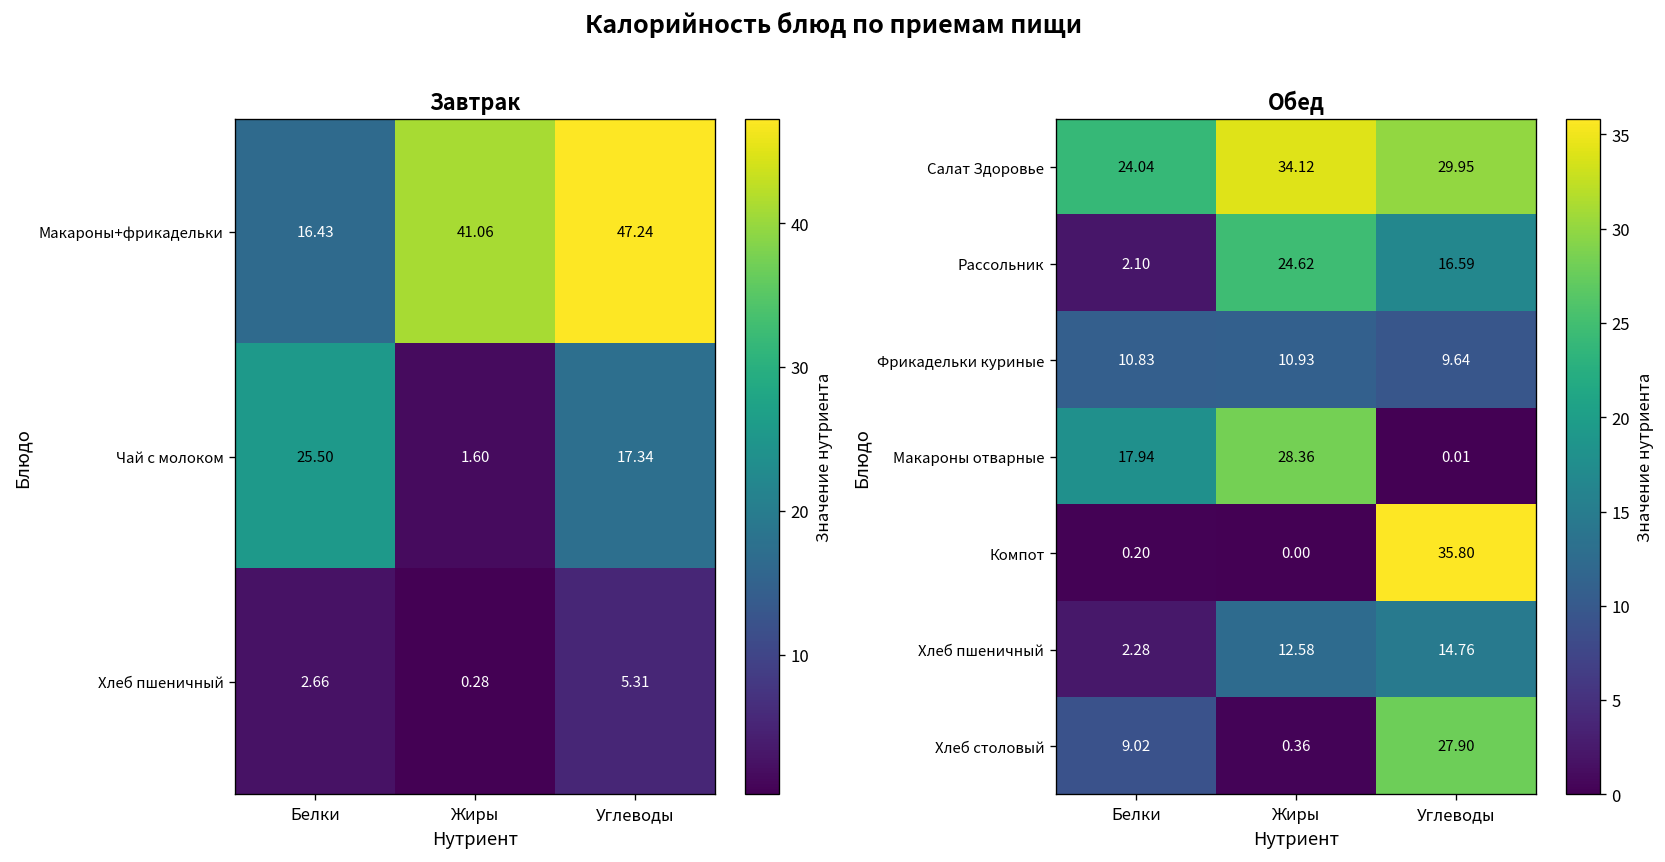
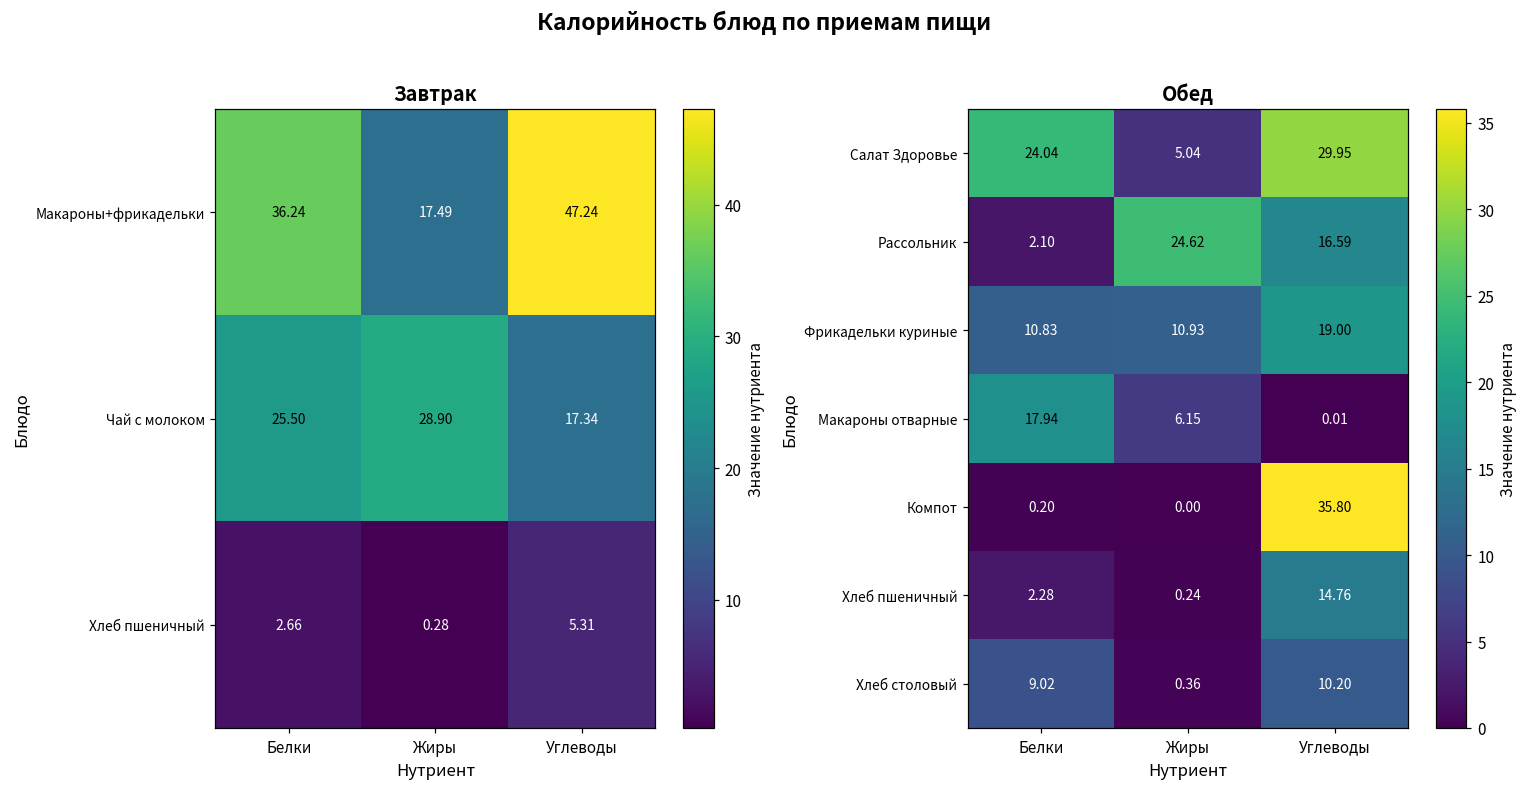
Завтрак, Макароны+фрикадельки, Белки: 16.43 -> 36.24
Завтрак, Макароны+фрикадельки, Жиры: 41.06 -> 17.49
Завтрак, Чай с молоком, Жиры: 1.60 -> 28.90
Обед, Салат Здоровье, Жиры: 34.12 -> 5.04
Обед, Фрикадельки куриные, Углеводы: 9.64 -> 19.00
Обед, Макароны отварные, Жиры: 28.36 -> 6.15
Обед, Хлеб пшеничный, Жиры: 12.58 -> 0.24
Обед, Хлеб столовый, Углеводы: 27.90 -> 10.20
